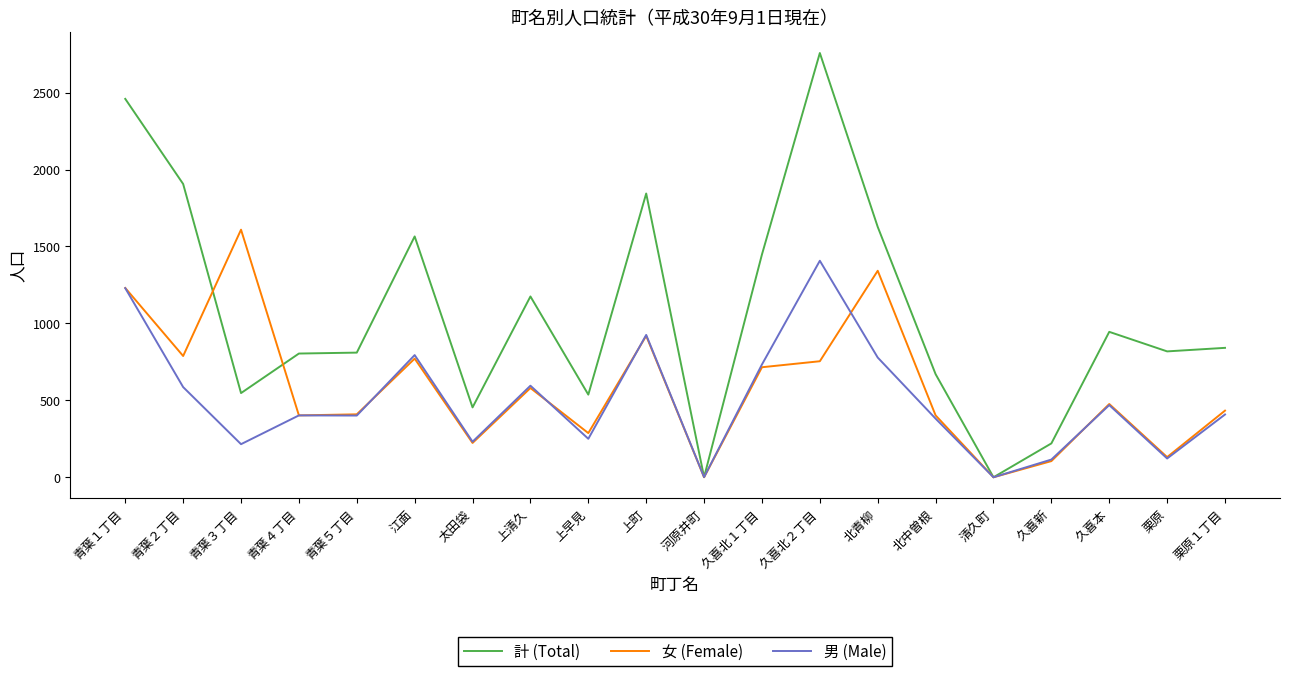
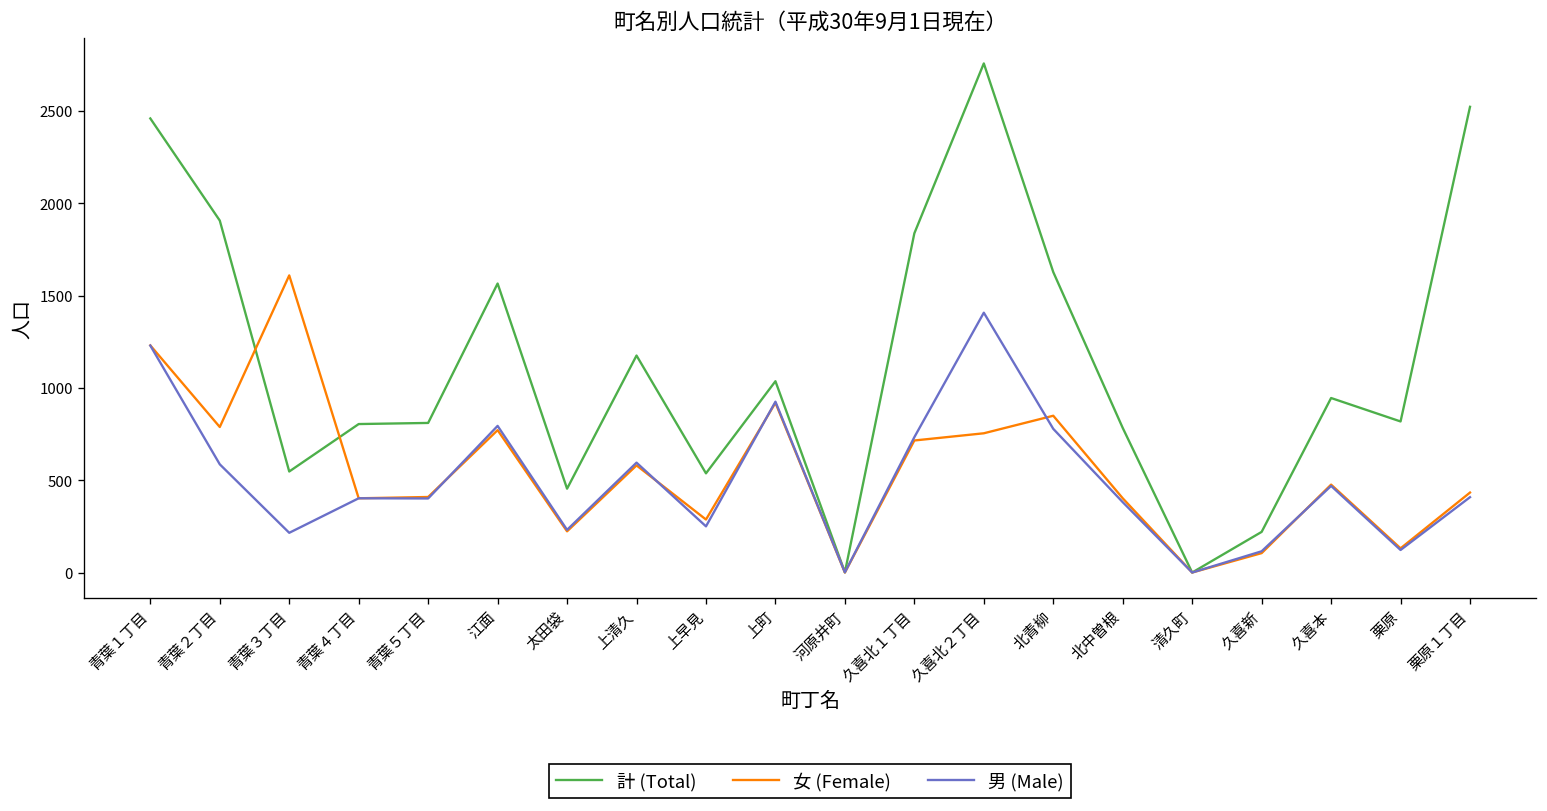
計 (Total), 上町: 1840 -> 1040
計 (Total), 久喜北１丁目: 1450 -> 1840
女 (Female), 北青柳: 1340 -> 850
計 (Total), 北中曽根: 670 -> 780
計 (Total), 栗原１丁目: 840 -> 2520
